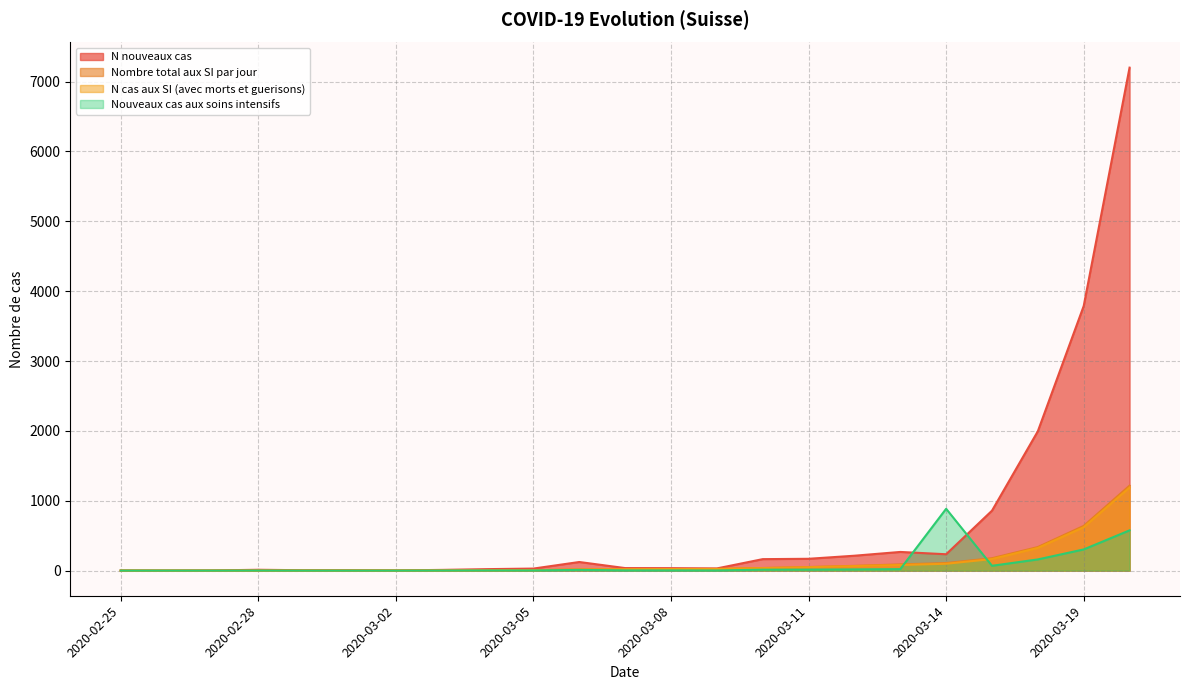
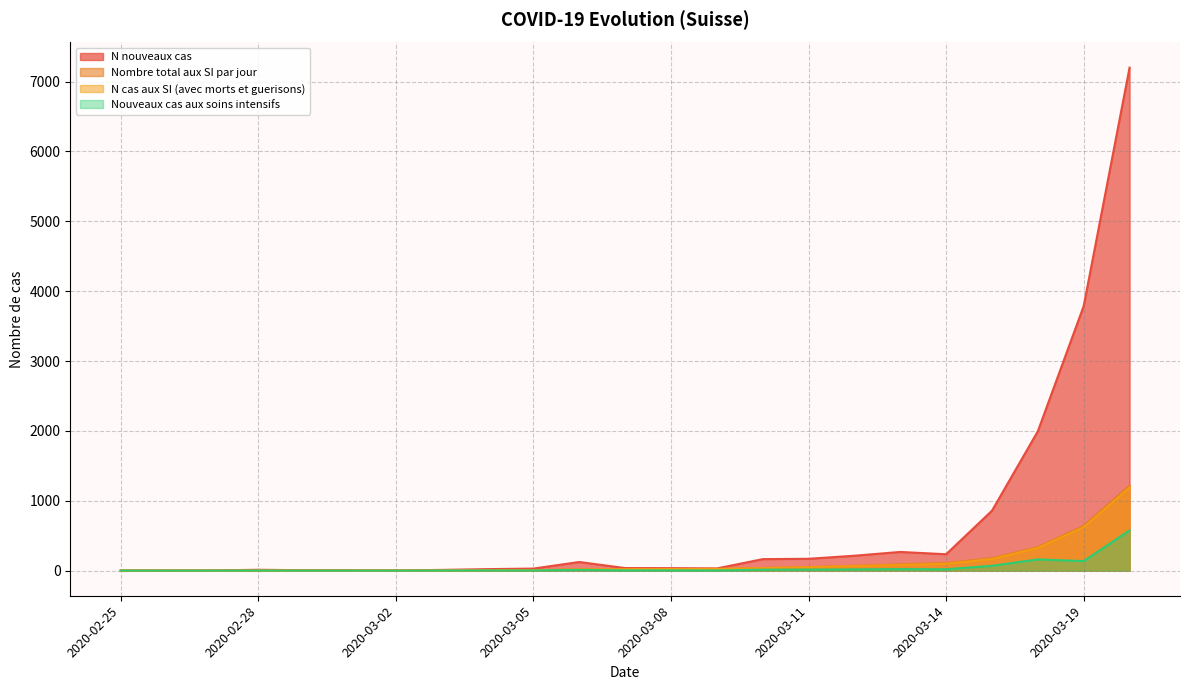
Nouveaux cas aux soins intensifs, 2020-03-14: 900 -> 0
Nouveaux cas aux soins intensifs, 2020-03-19: 300 -> 100
